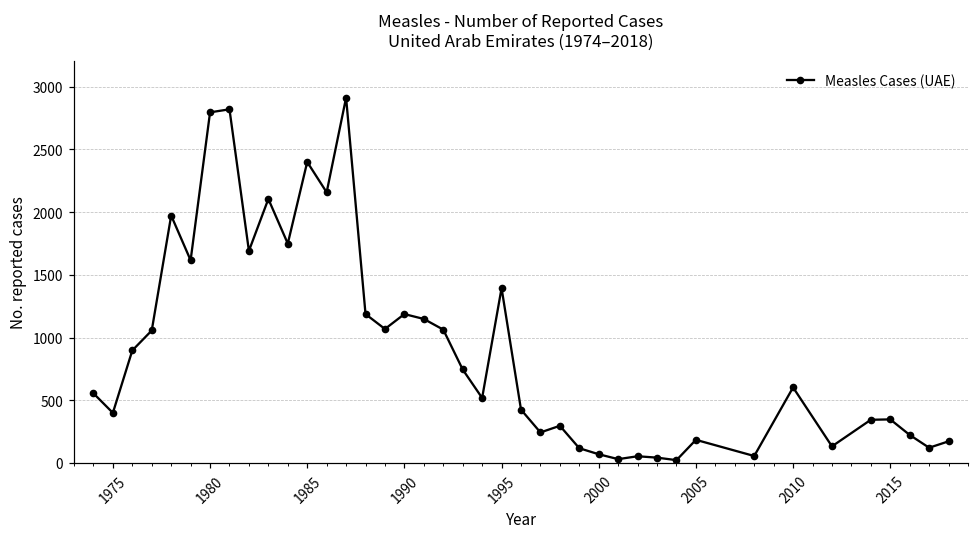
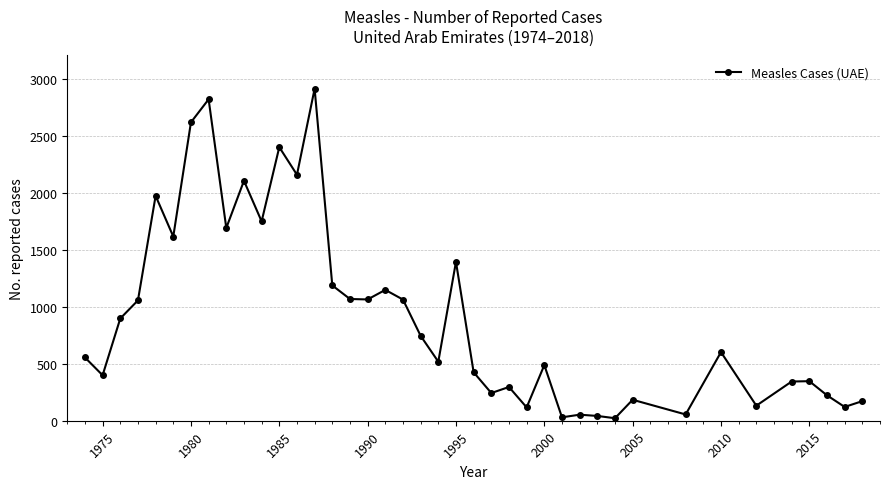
1980: 2800 -> 2620
1990: 1190 -> 1060
2000: 70 -> 490
